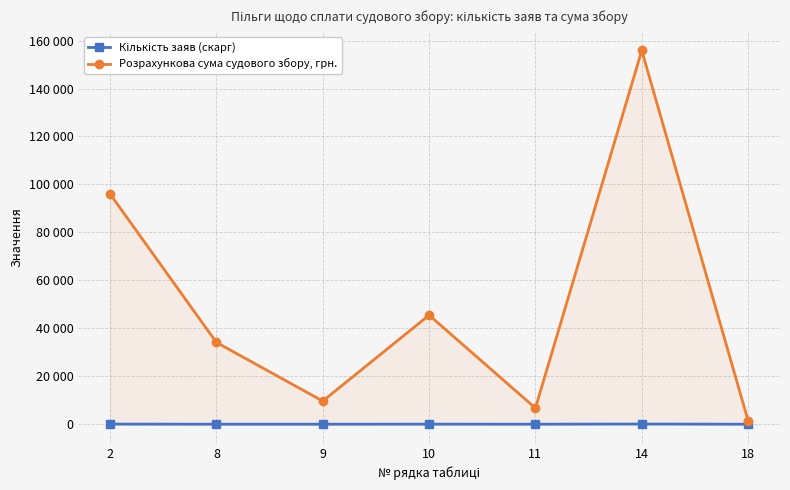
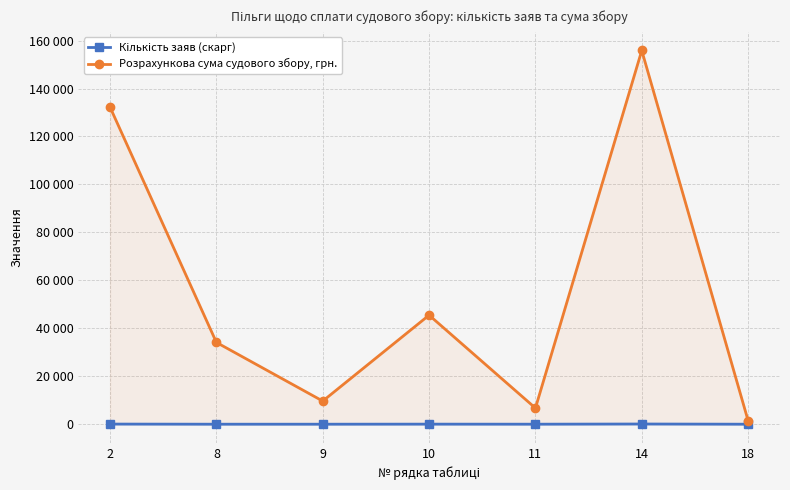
Розрахункова сума судового збору, грн., 2: 96000 -> 132000
